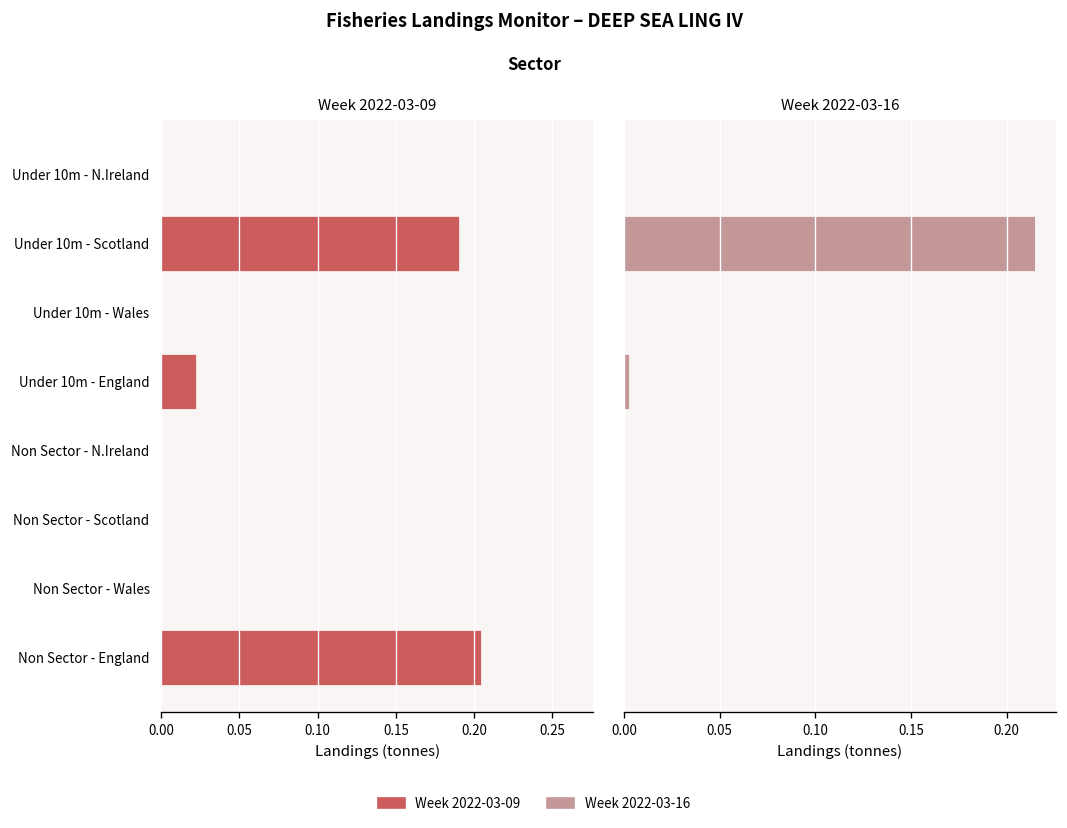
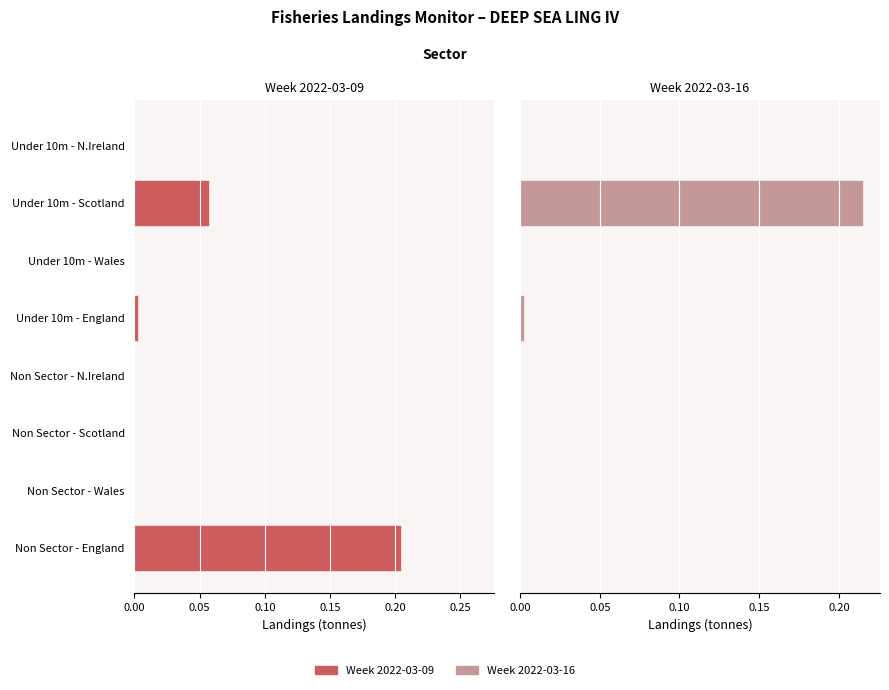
Week 2022-03-09, Under 10m - Scotland: 0.190 -> 0.057
Week 2022-03-09, Under 10m - England: 0.022 -> 0.003
